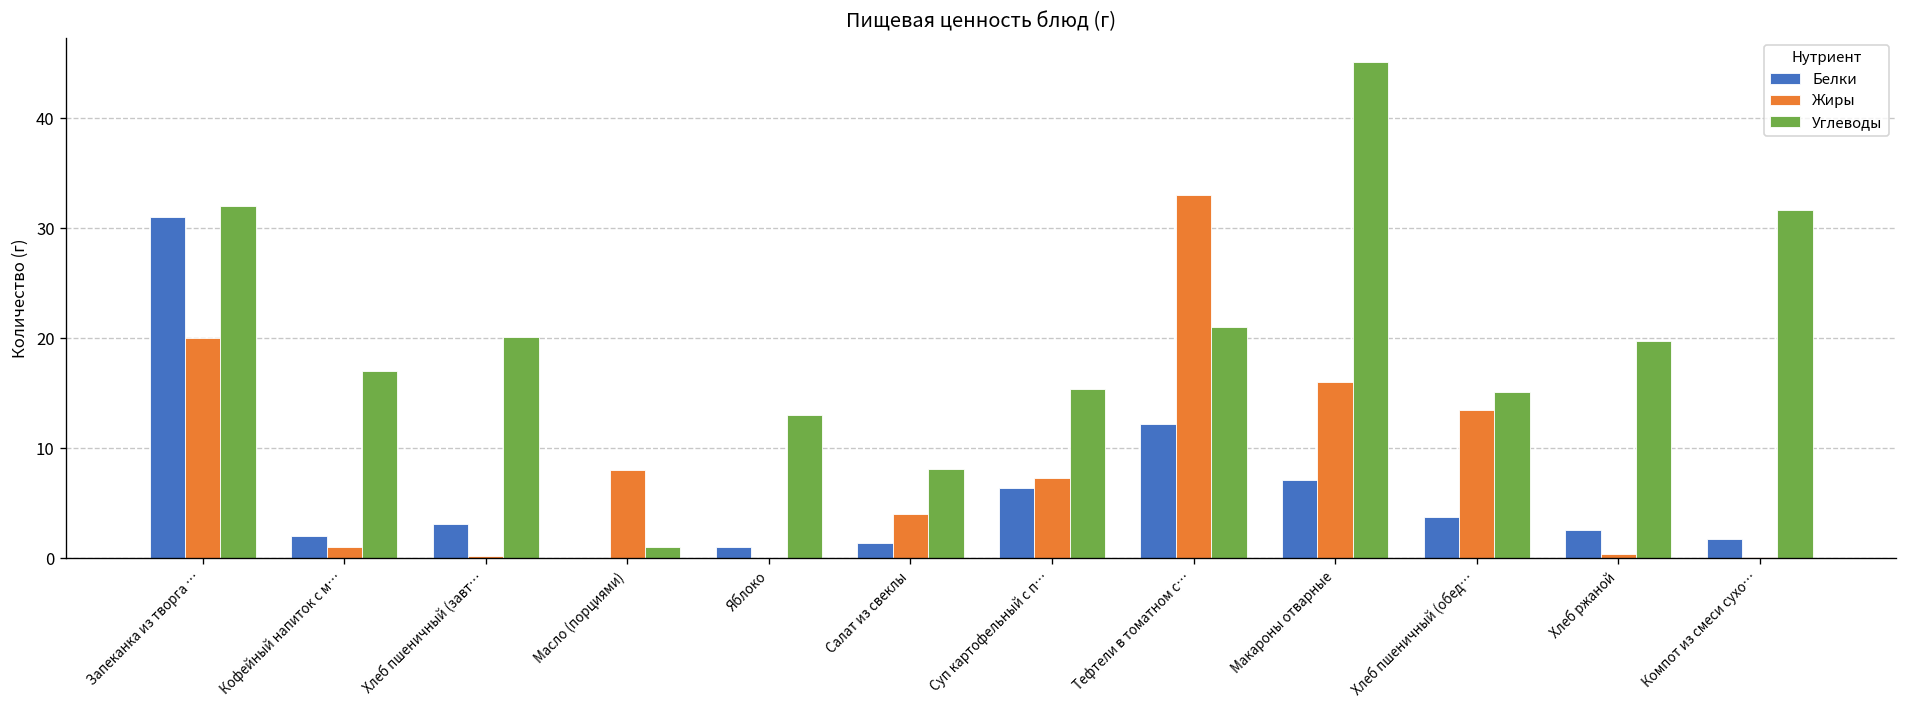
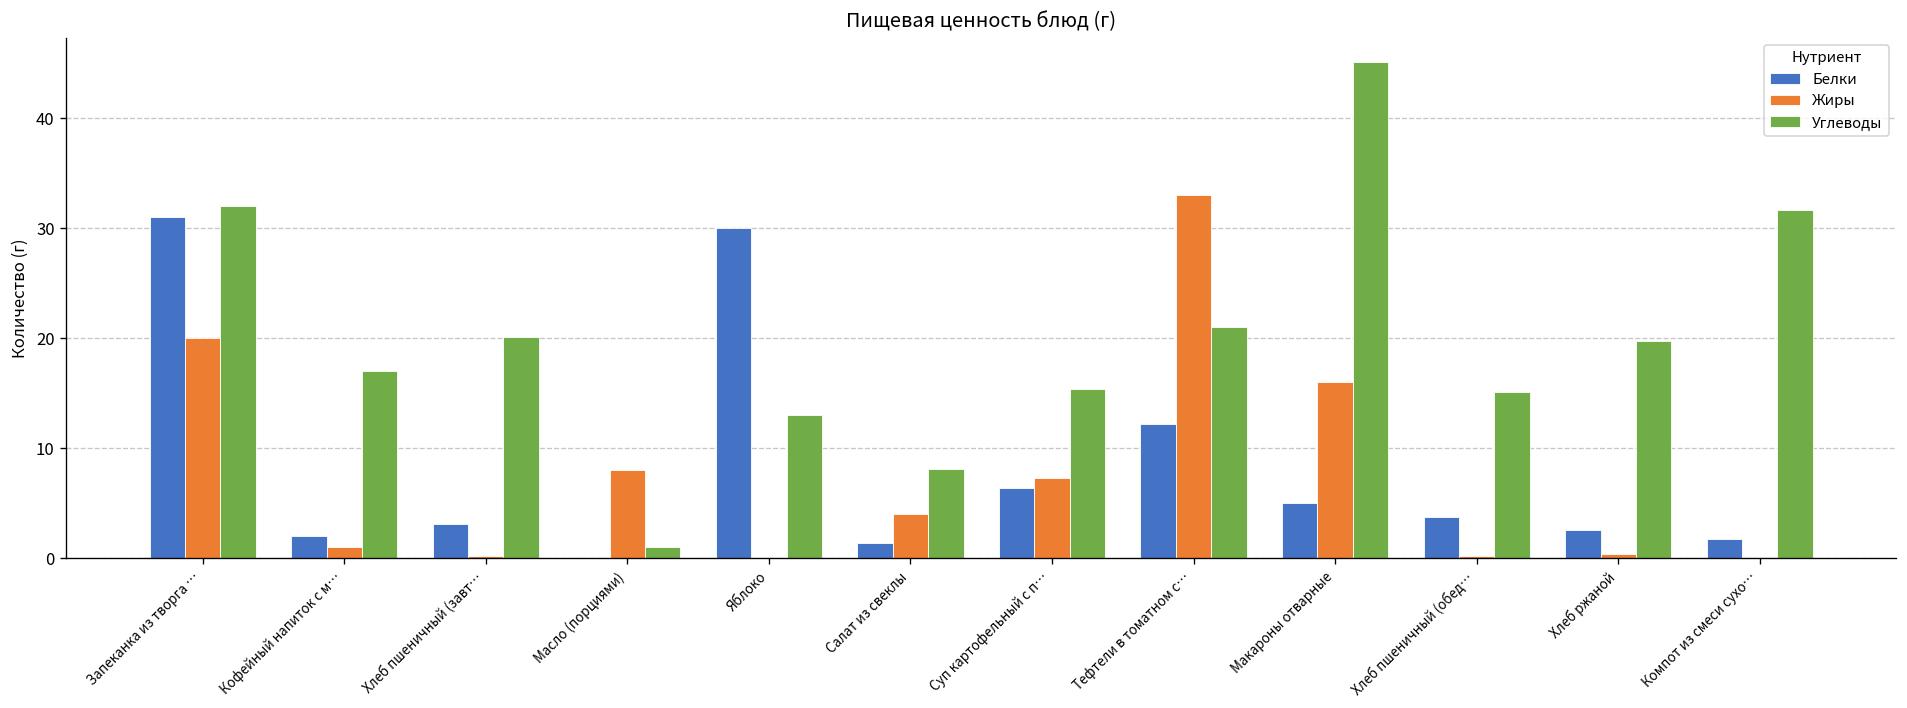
Белки, Яблоко: 1 -> 30
Белки, Макароны отварные: 7 -> 5
Жиры, Хлеб пшеничный (обед…: 14 -> 0
